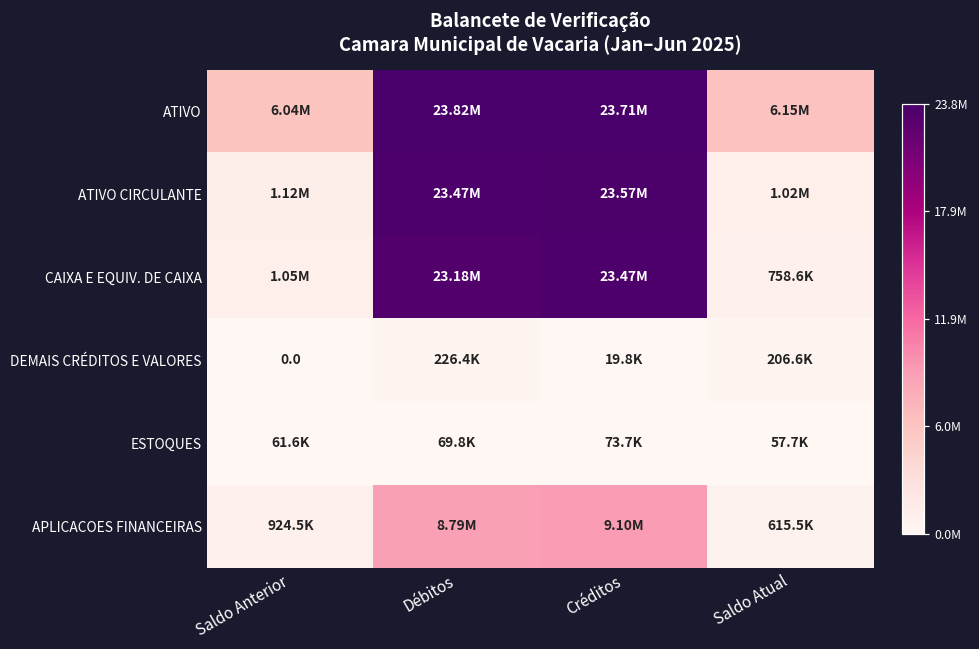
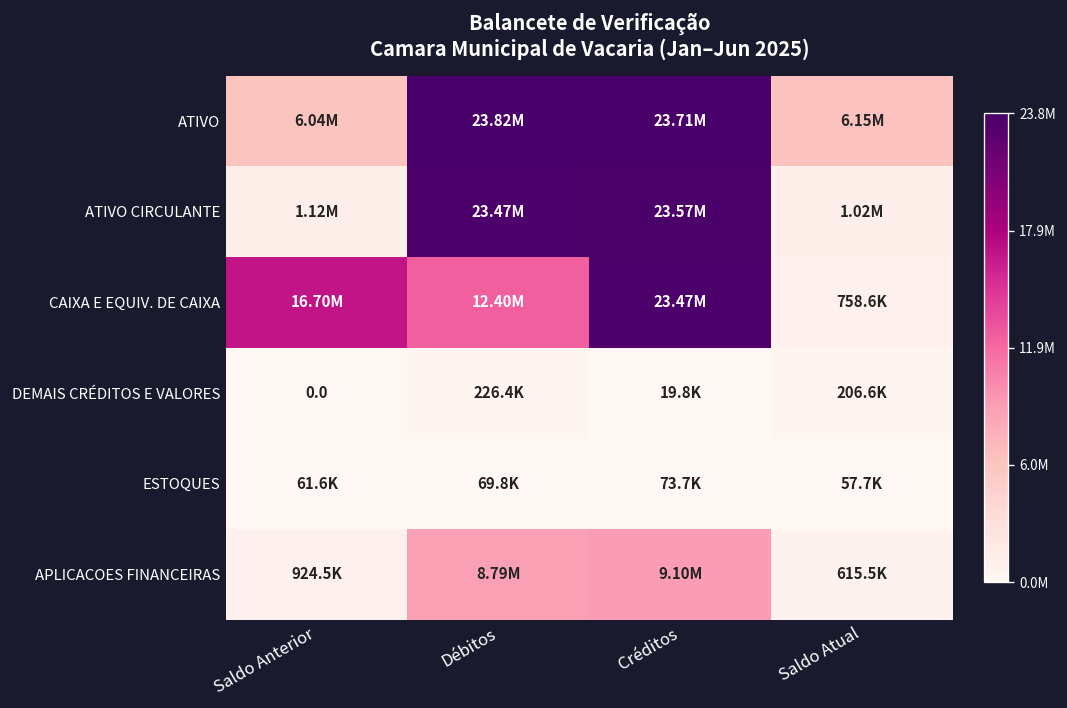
CAIXA E EQUIV. DE CAIXA, Saldo Anterior: 1.05M -> 16.70M
CAIXA E EQUIV. DE CAIXA, Débitos: 23.18M -> 12.40M
